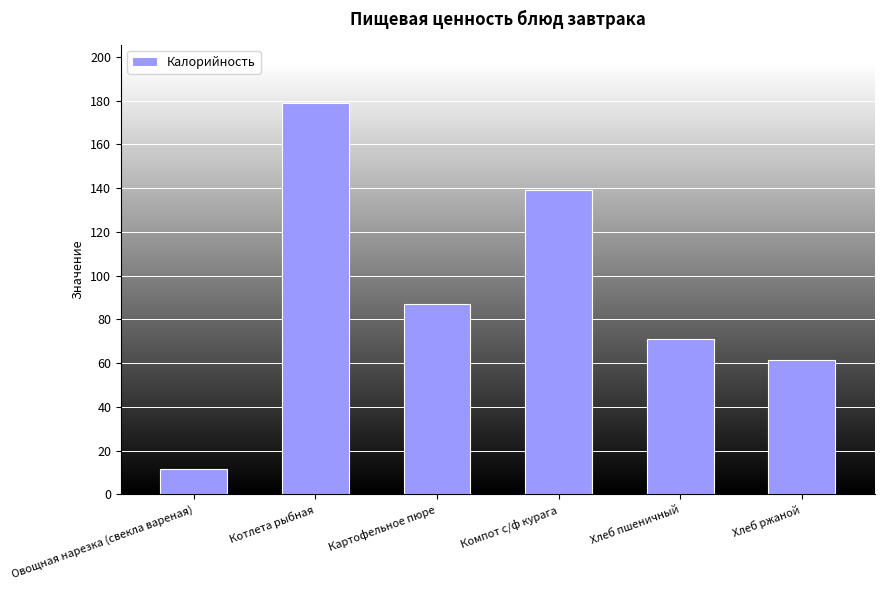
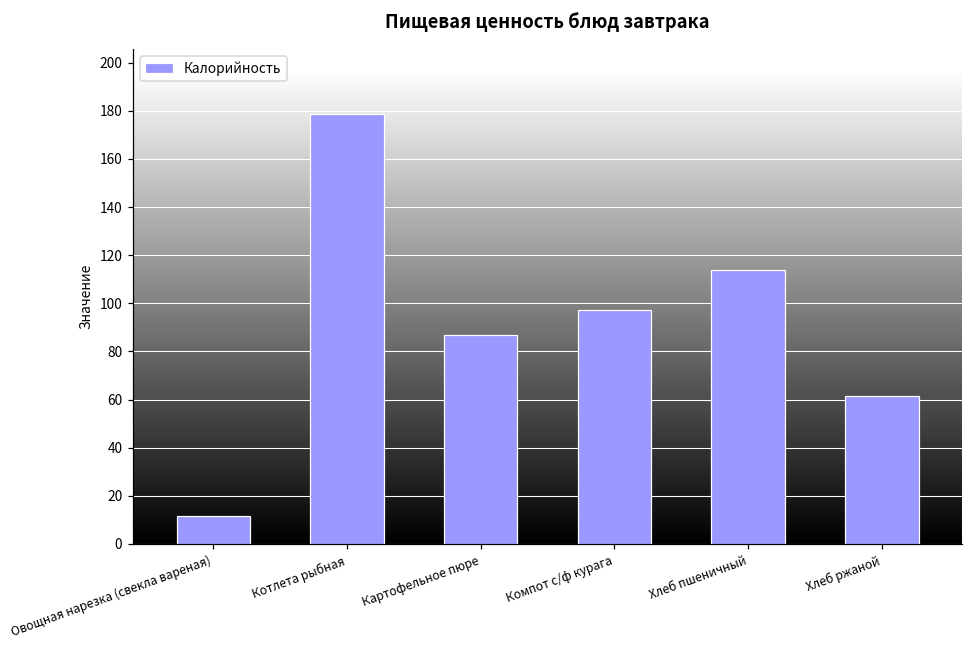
Компот с/ф курага: 139 -> 97
Хлеб пшеничный: 71 -> 114
